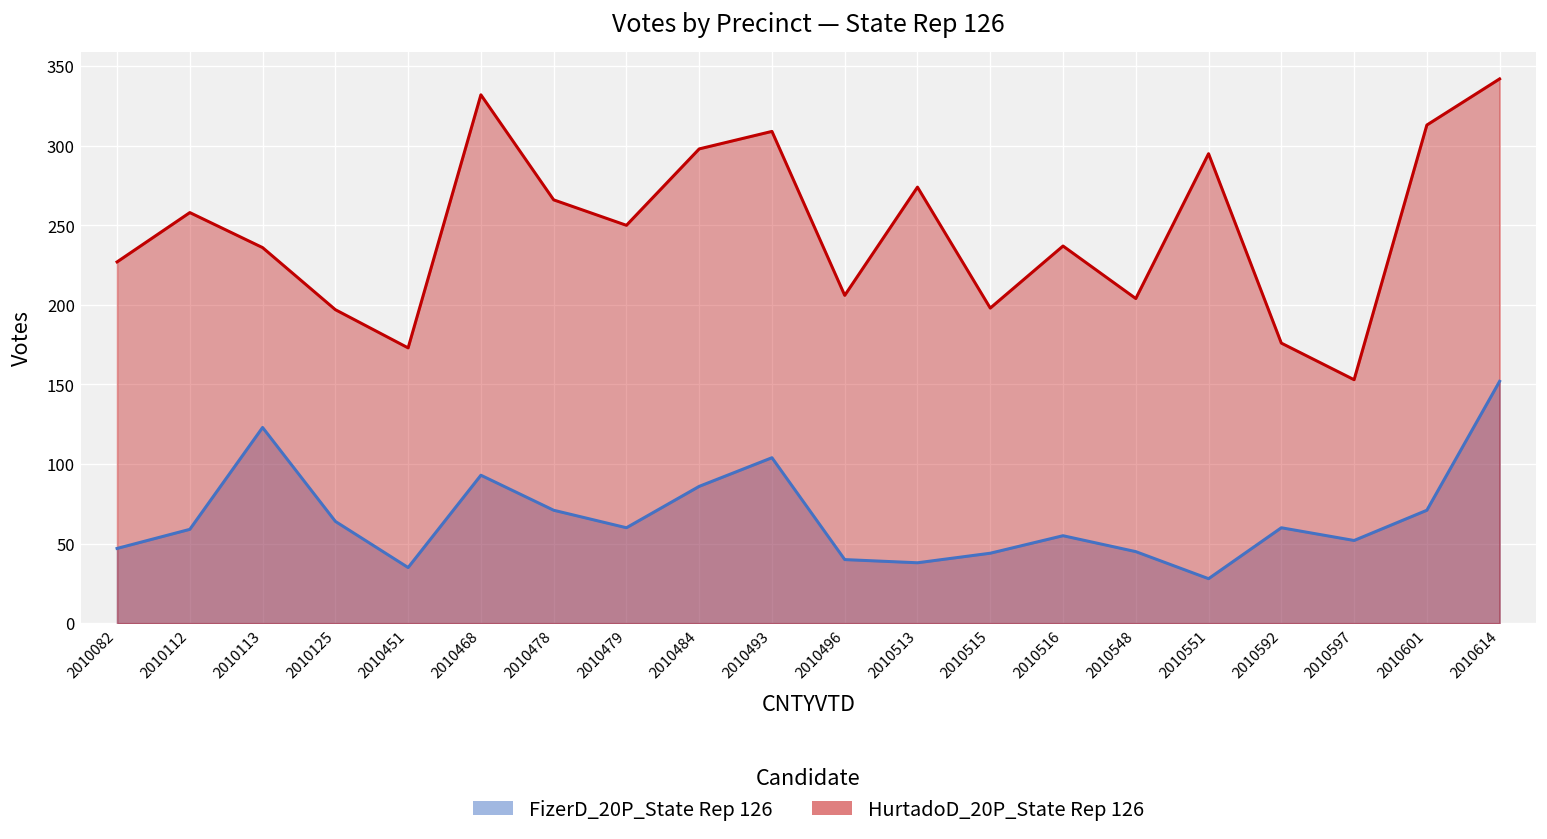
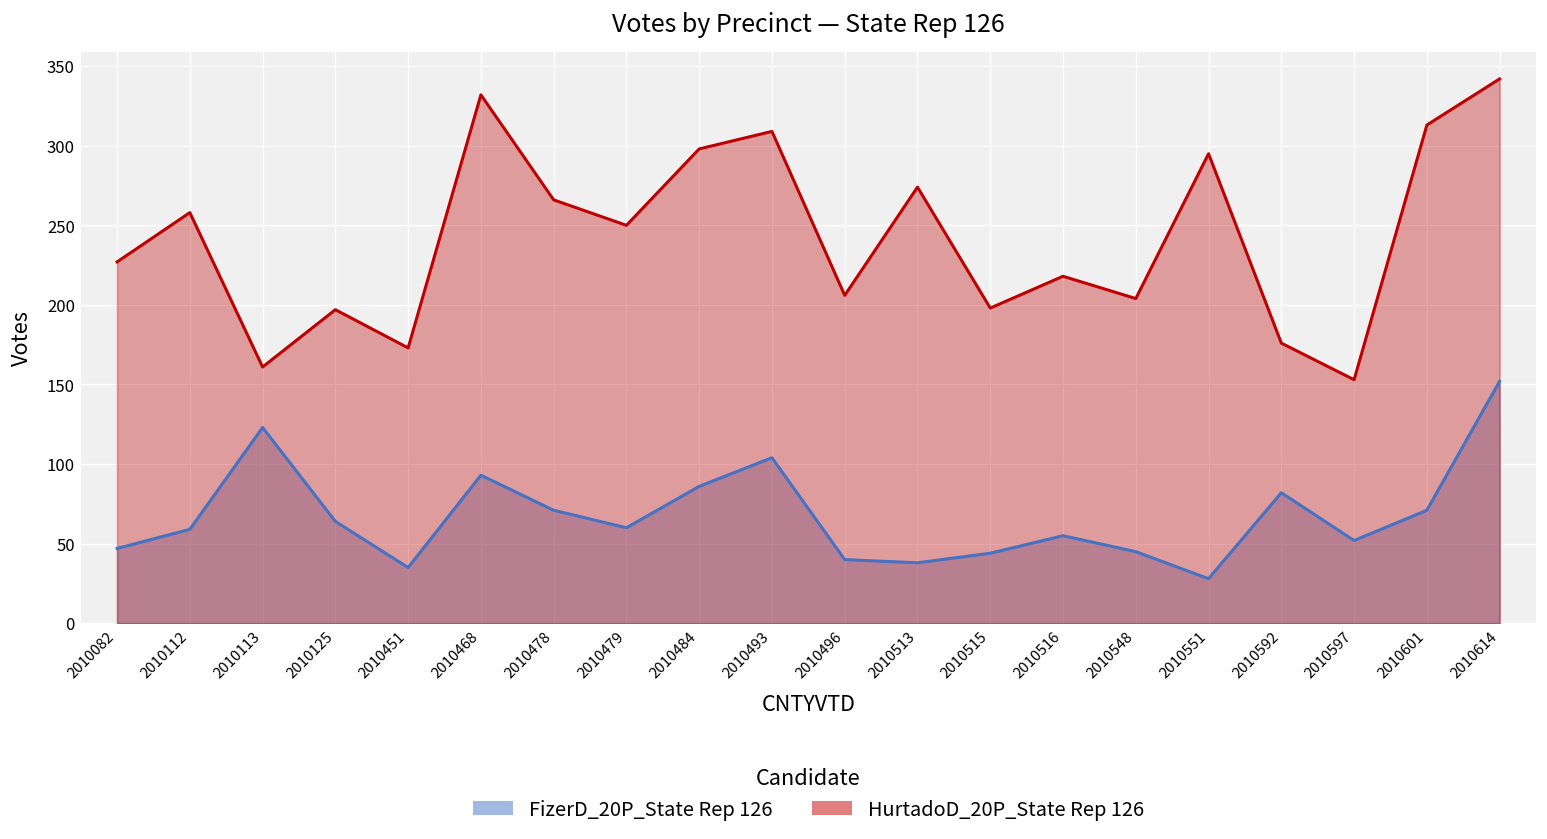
HurtadoD_20P_State Rep 126, 2010113: 236 -> 161
HurtadoD_20P_State Rep 126, 2010516: 237 -> 218
FizerD_20P_State Rep 126, 2010592: 60 -> 82
